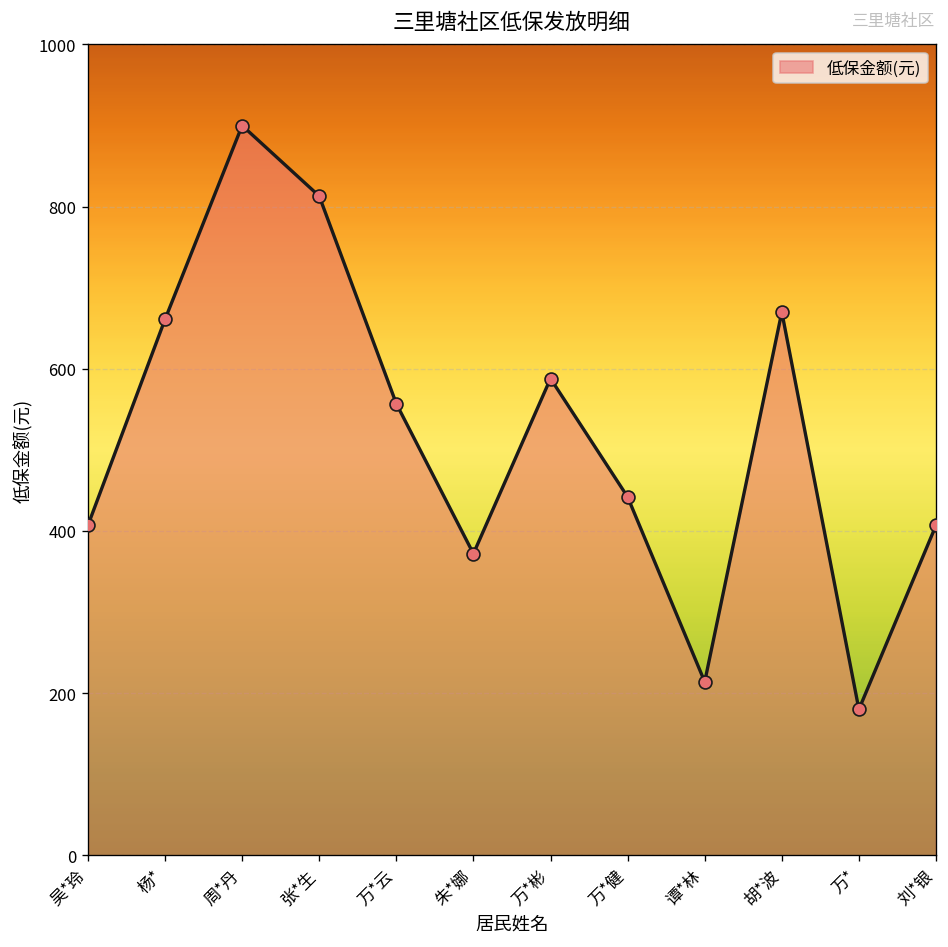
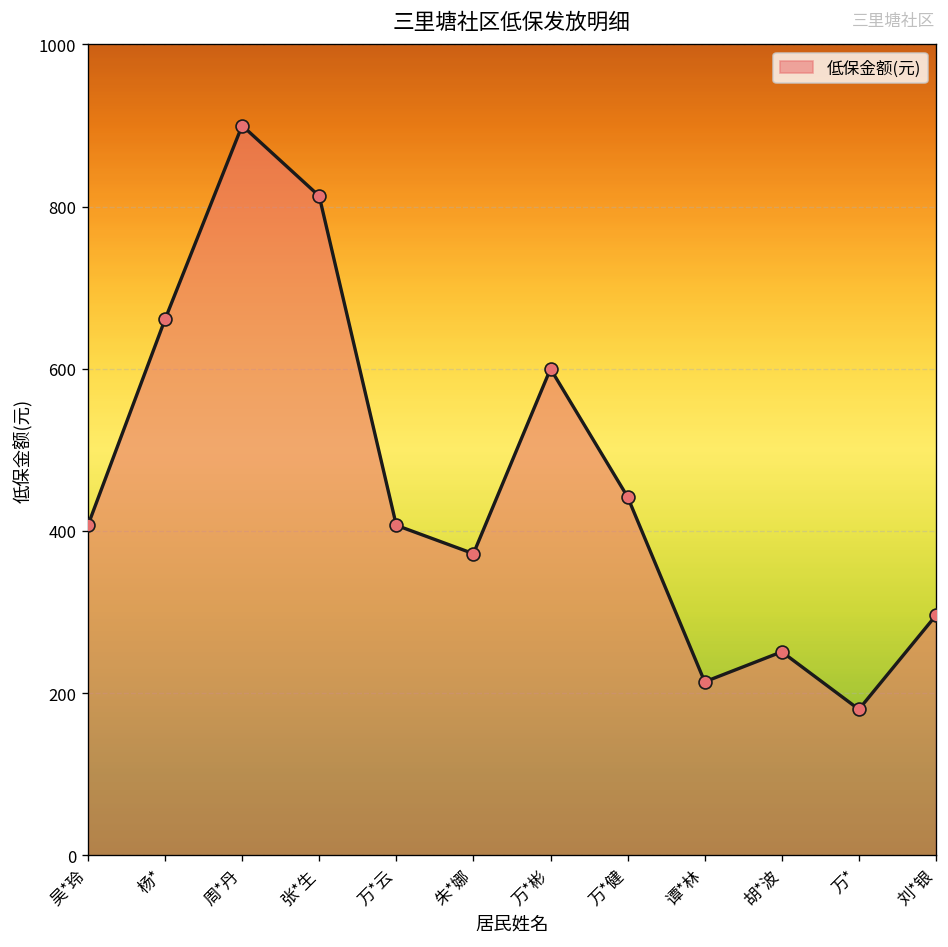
万*云: 560 -> 410
万*彬: 590 -> 600
胡*波: 670 -> 250
刘*银: 410 -> 300
